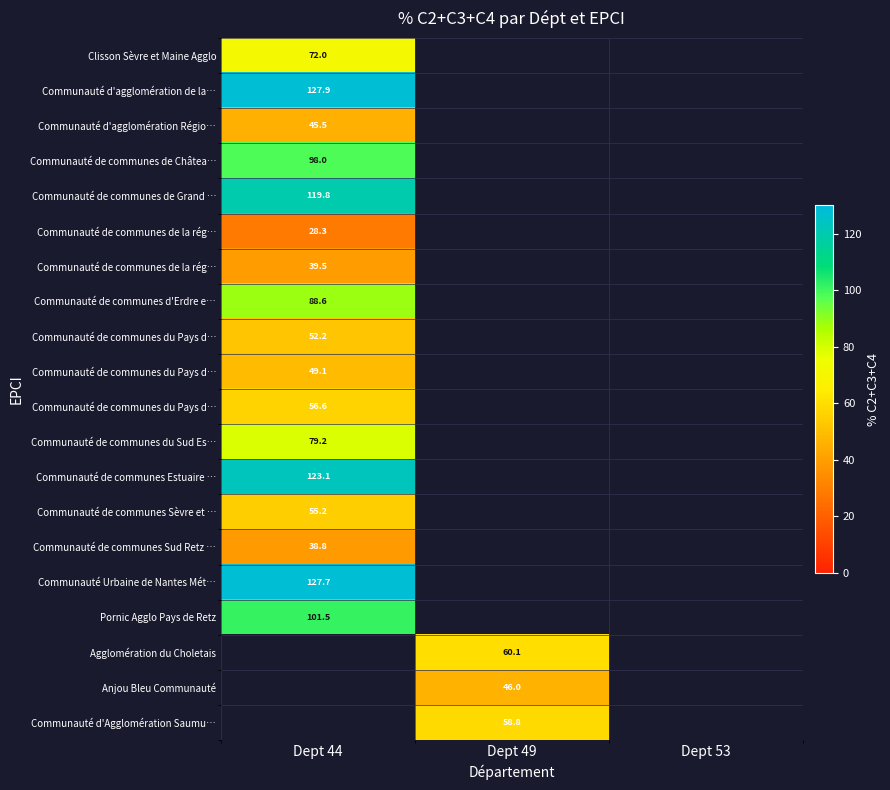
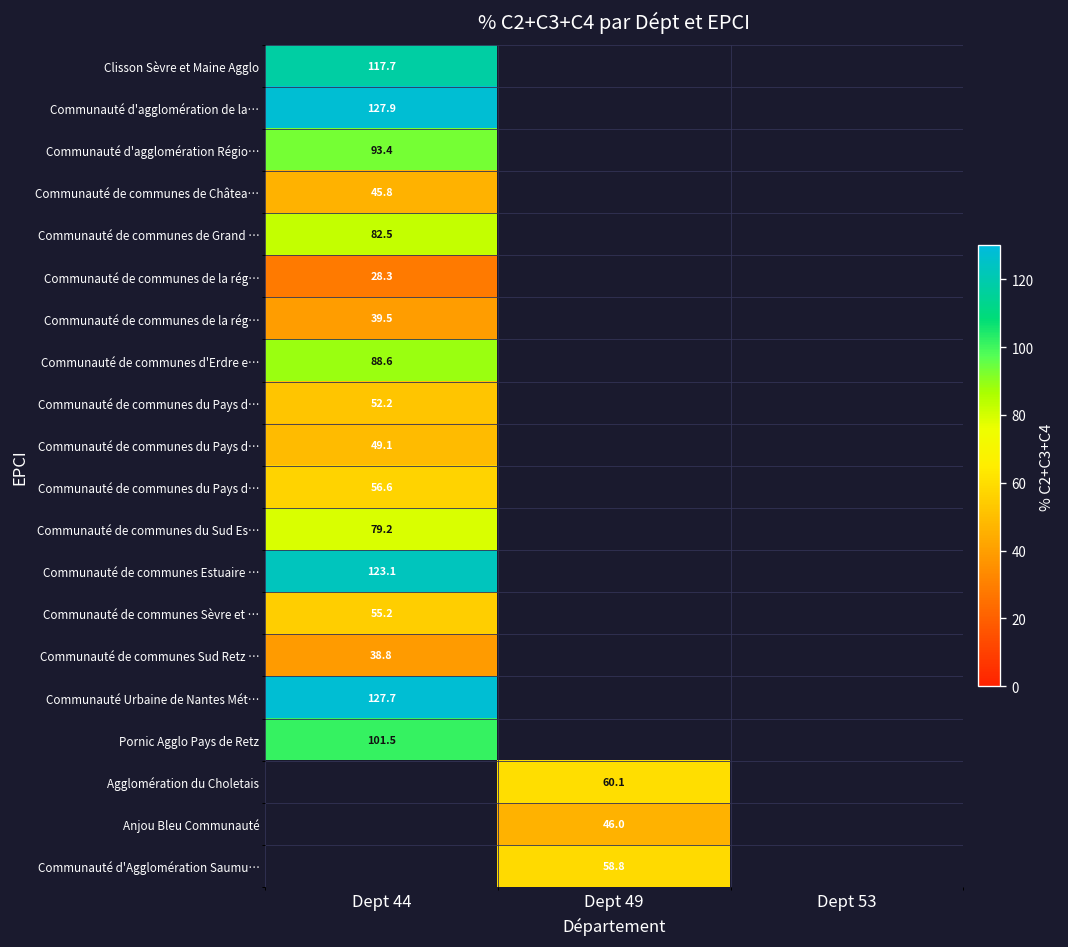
Clisson Sèvre et Maine Agglo, Dept 44: 72.0 -> 117.7
Communauté d'agglomération Régio…, Dept 44: 45.5 -> 93.4
Communauté de communes de Châtea…, Dept 44: 98.0 -> 45.8
Communauté de communes de Grand …, Dept 44: 119.8 -> 82.5
